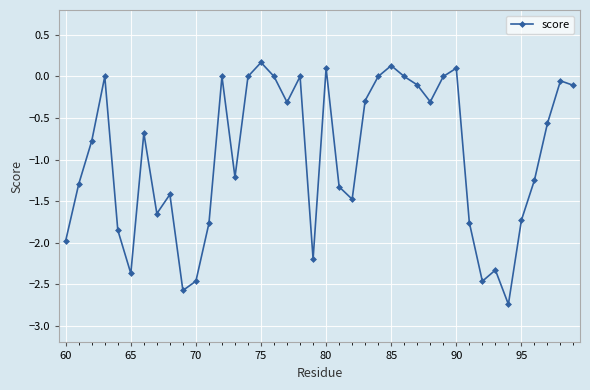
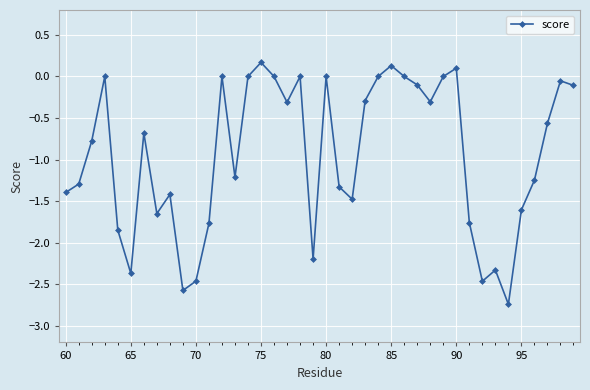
60: -2.0 -> -1.4
80: 0.1 -> 0.0
95: -1.7 -> -1.6
